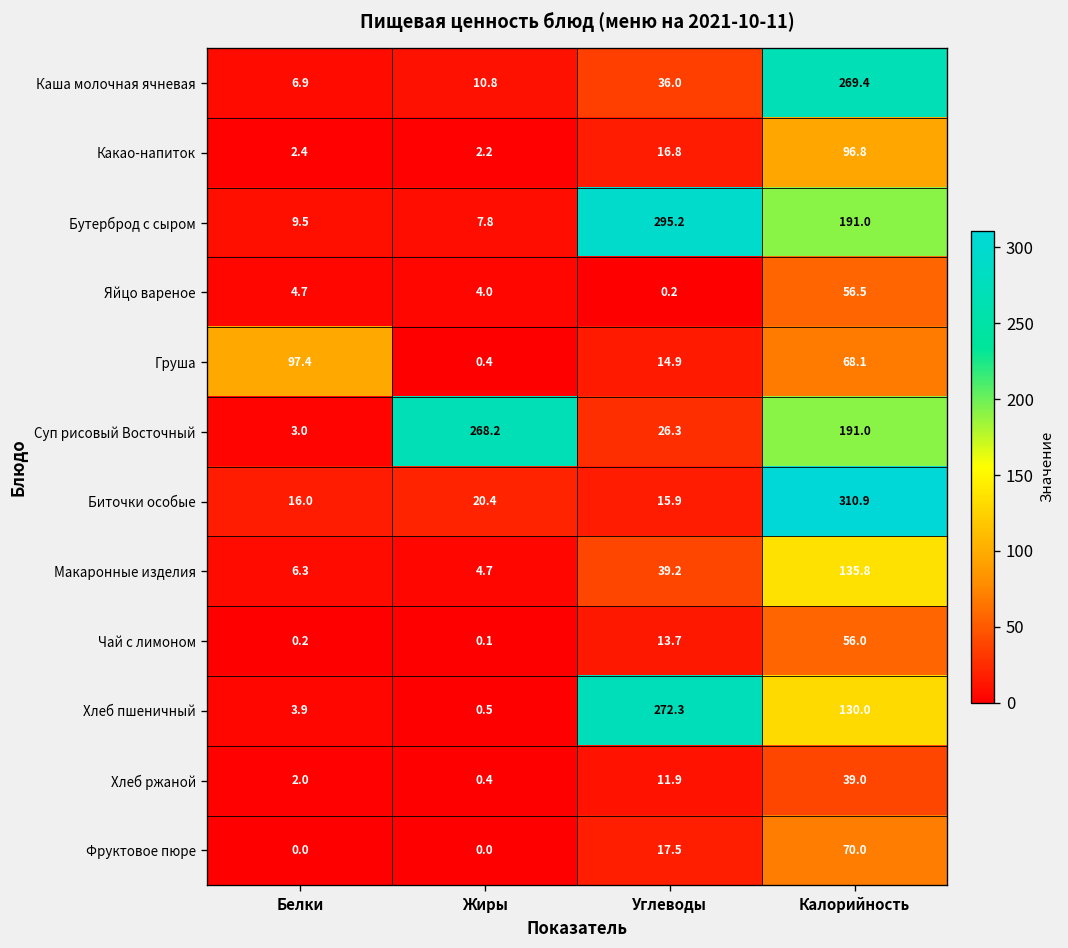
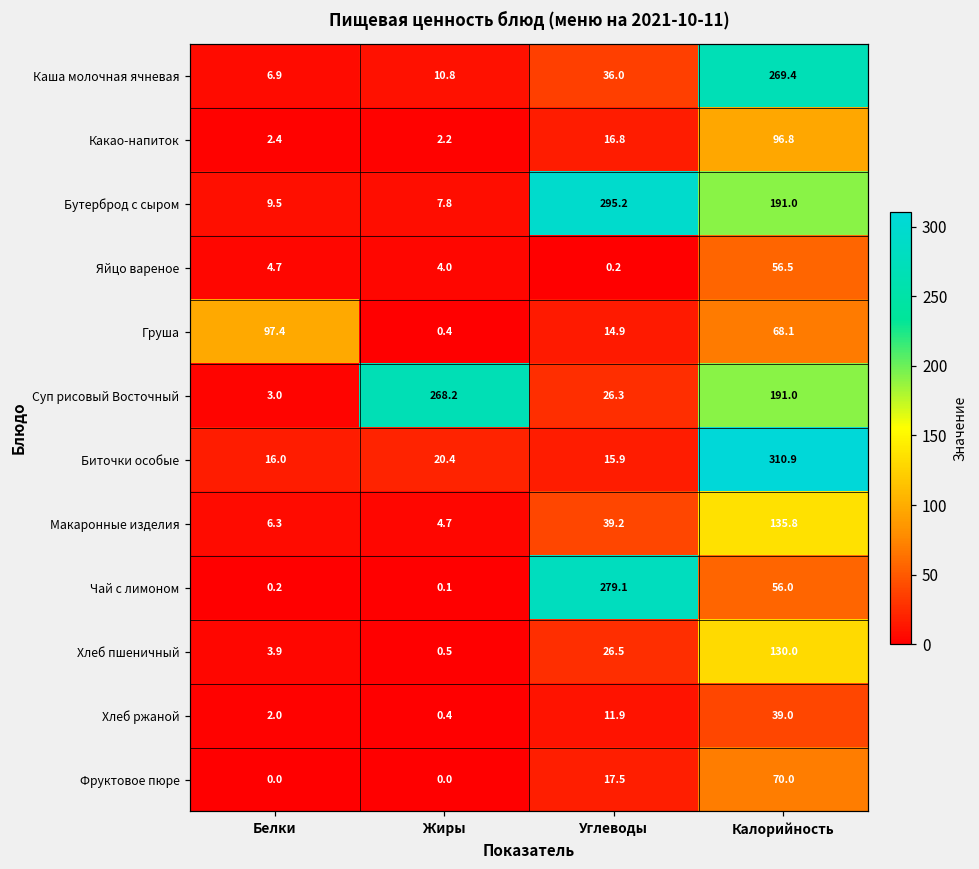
Чай с лимоном, Углеводы: 13.7 -> 279.1
Хлеб пшеничный, Углеводы: 272.3 -> 26.5
